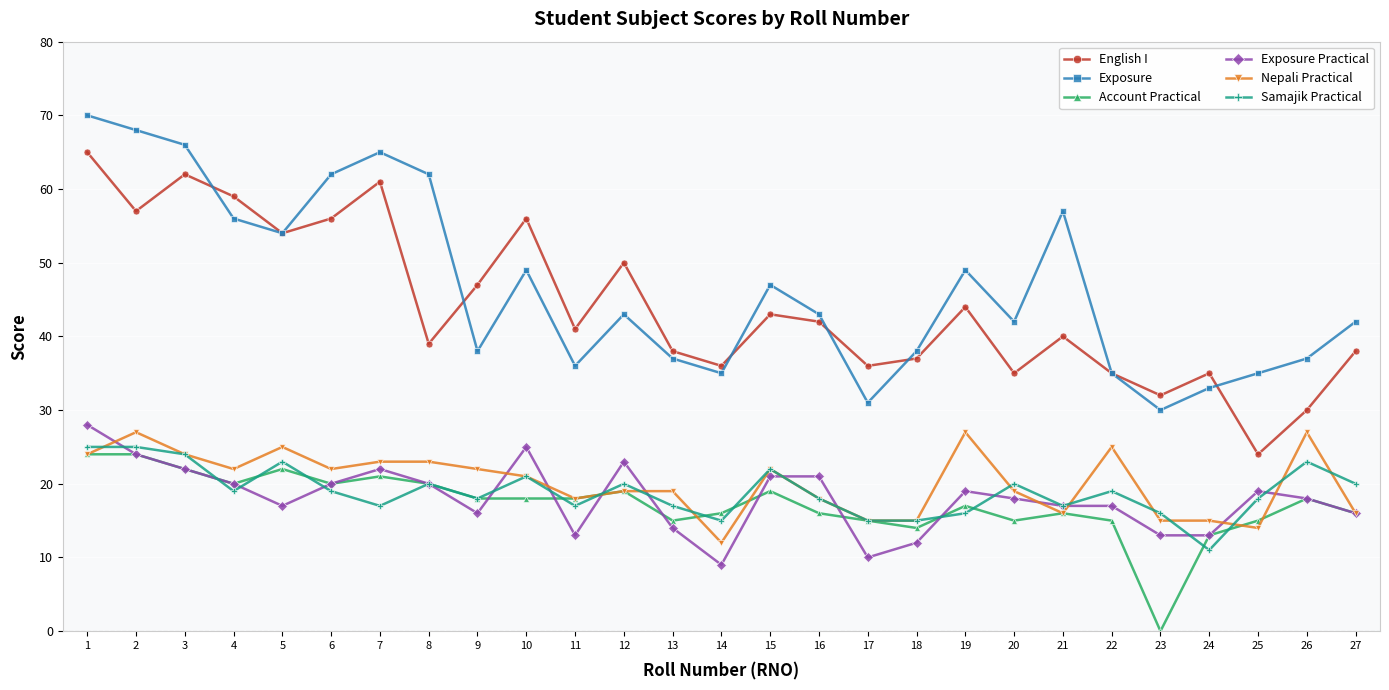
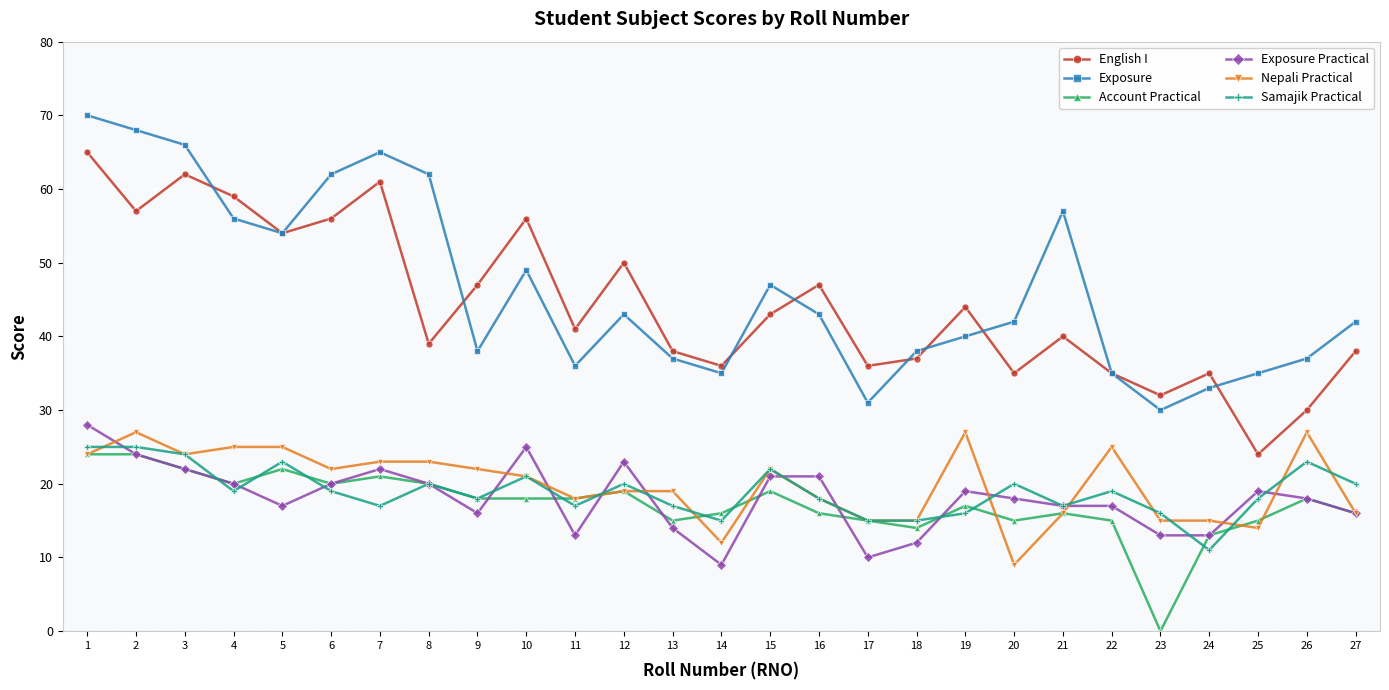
Nepali Practical, 4: 22 -> 25
English I, 16: 42 -> 47
Exposure, 19: 49 -> 40
Nepali Practical, 20: 19 -> 9
